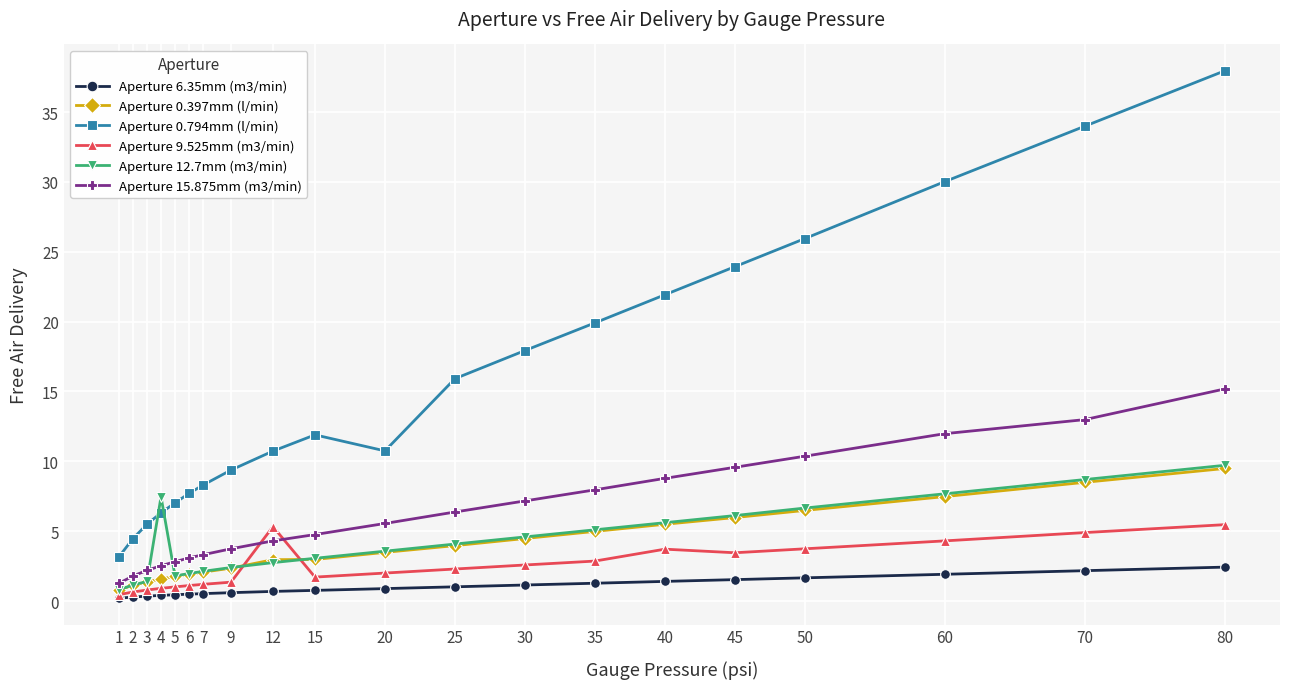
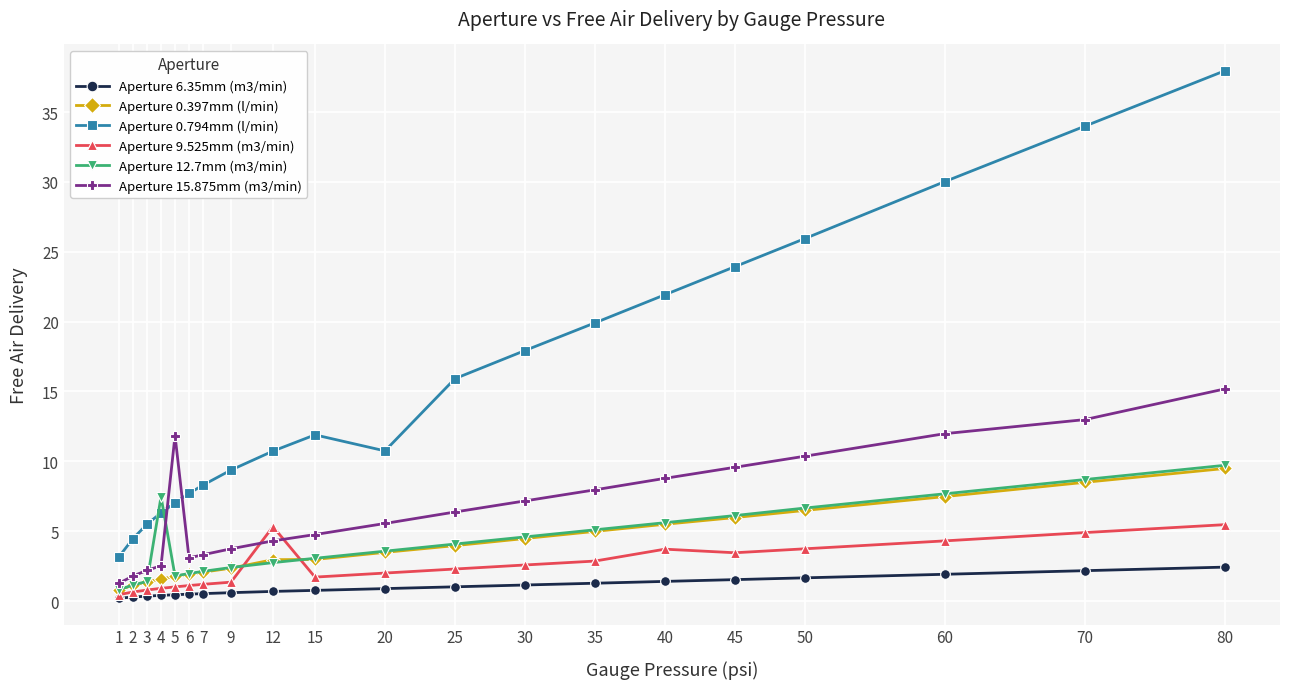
Aperture 15.875mm (m3/min), 5: 2.8 -> 11.8
